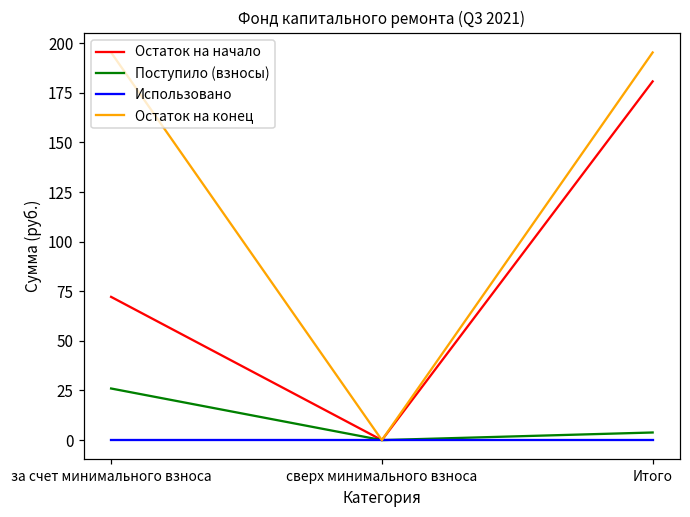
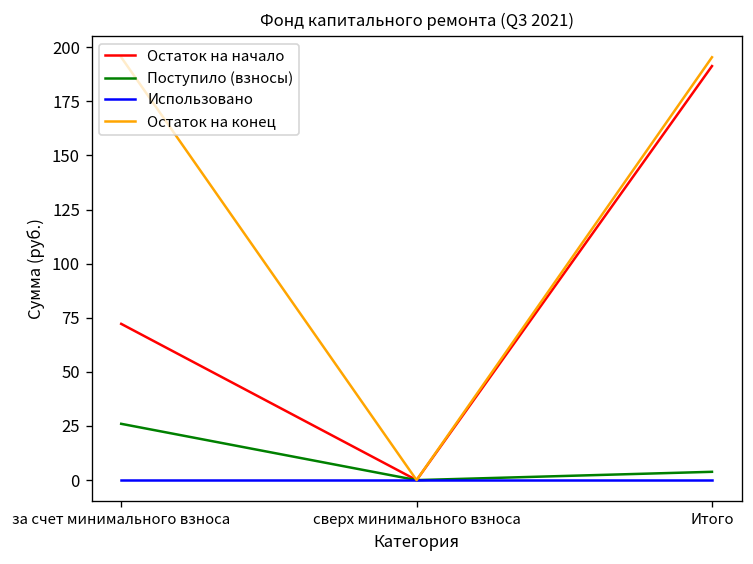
Остаток на начало, Итого: 181 -> 191
